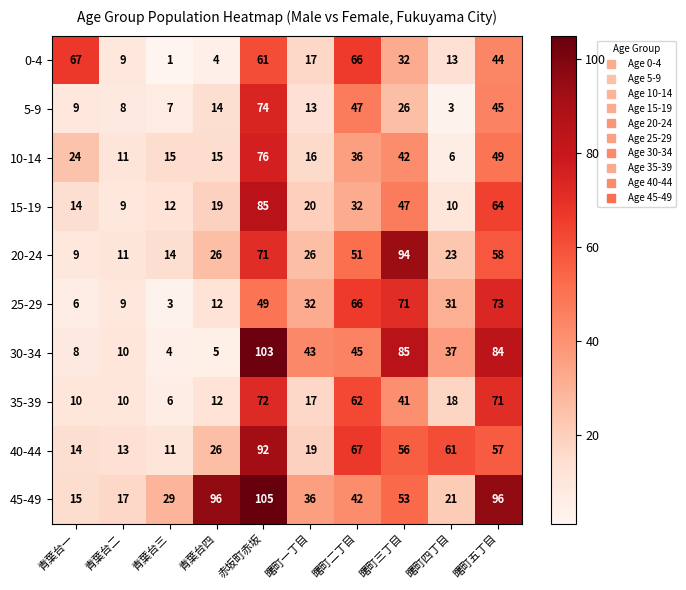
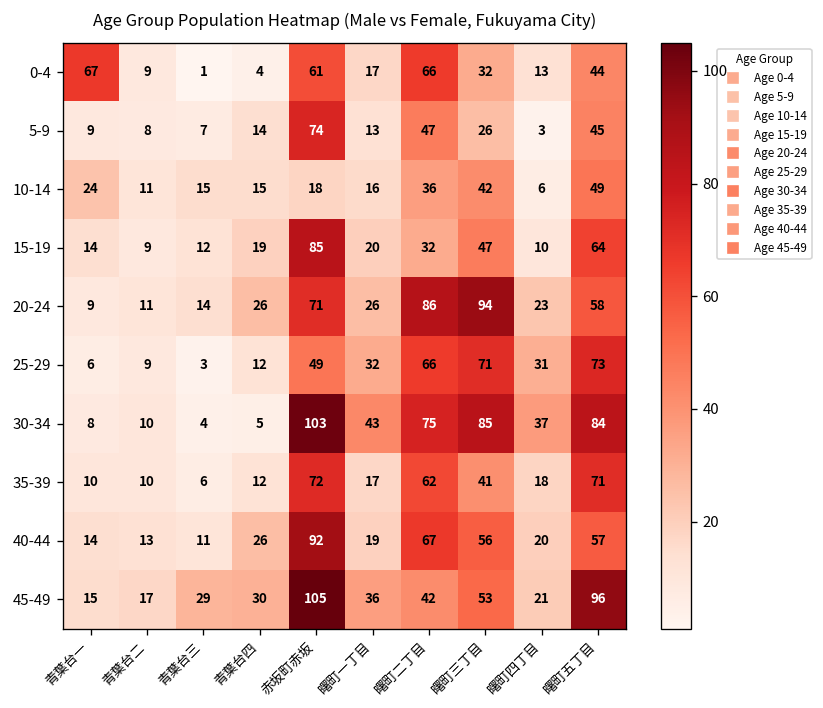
10-14, 赤坂町赤坂: 76 -> 18
20-24, 曙町二丁目: 51 -> 86
30-34, 曙町二丁目: 45 -> 75
40-44, 曙町四丁目: 61 -> 20
45-49, 青葉台四: 96 -> 30
